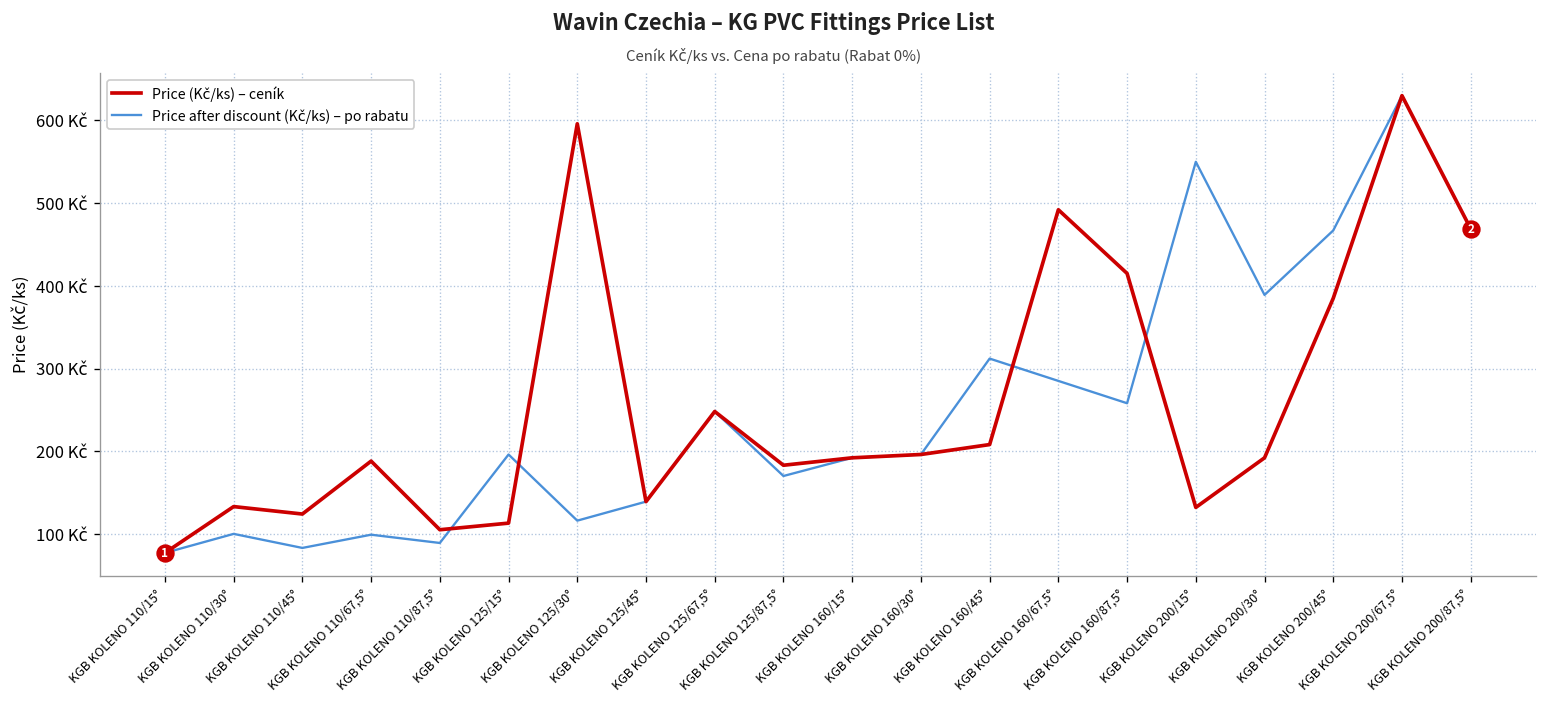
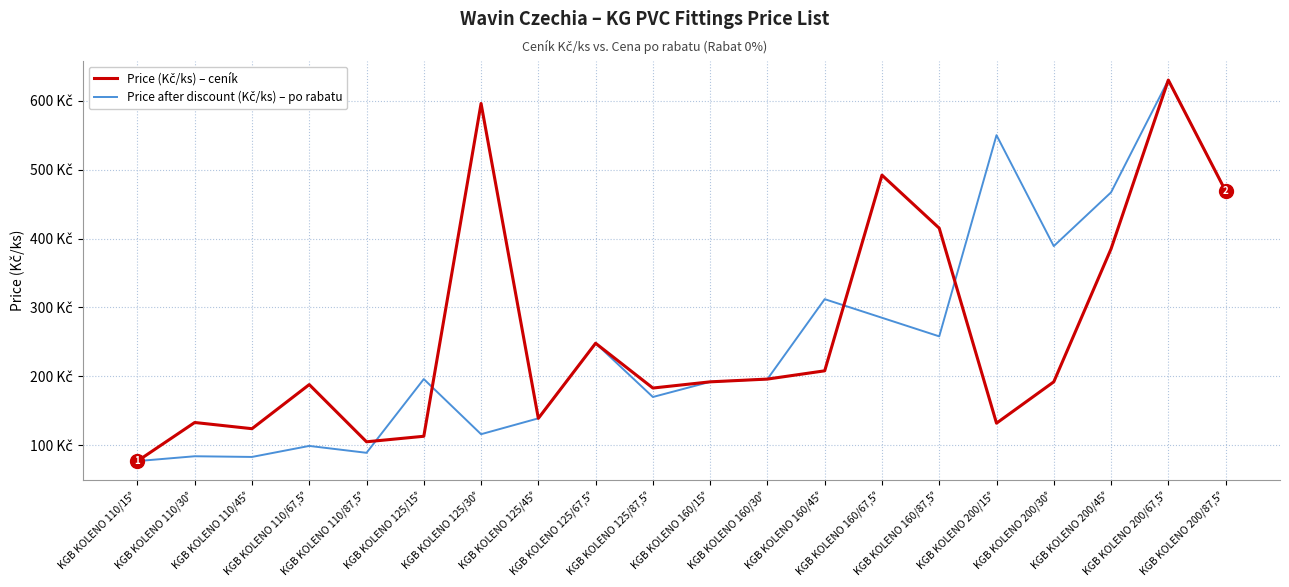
Price after discount (Kč/ks) – po rabatu, KGB KOLENO 110/30°: 100 Kč -> 80 Kč
